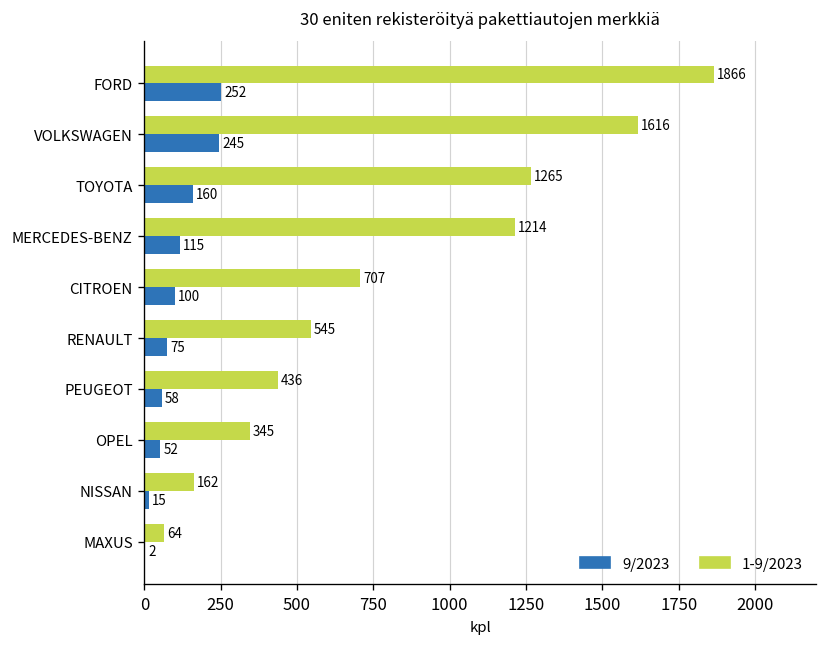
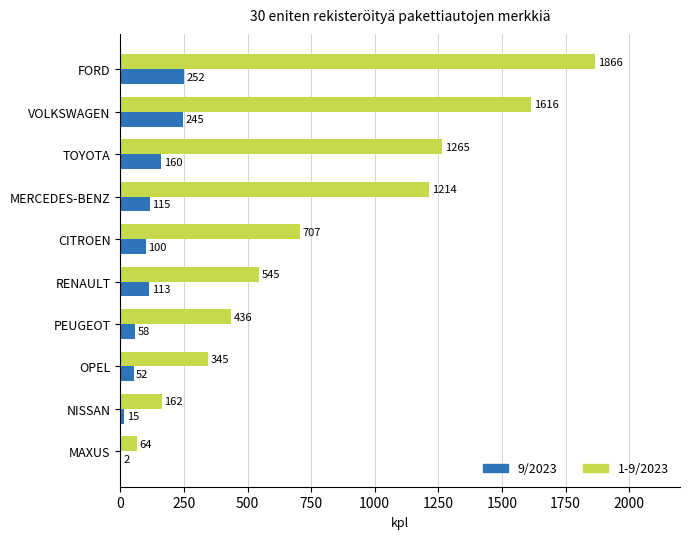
9/2023, RENAULT: 75 -> 113
